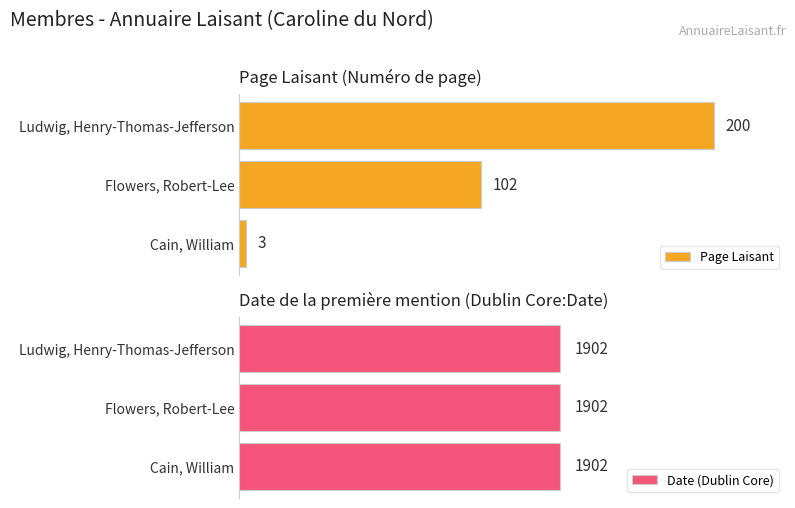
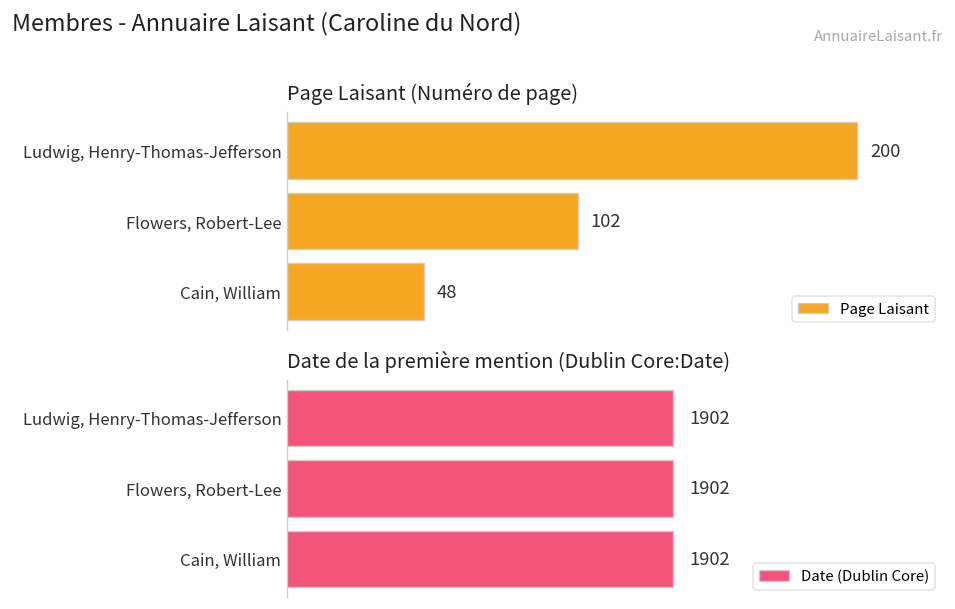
Page Laisant (Numéro de page), Cain, William: 3 -> 48
